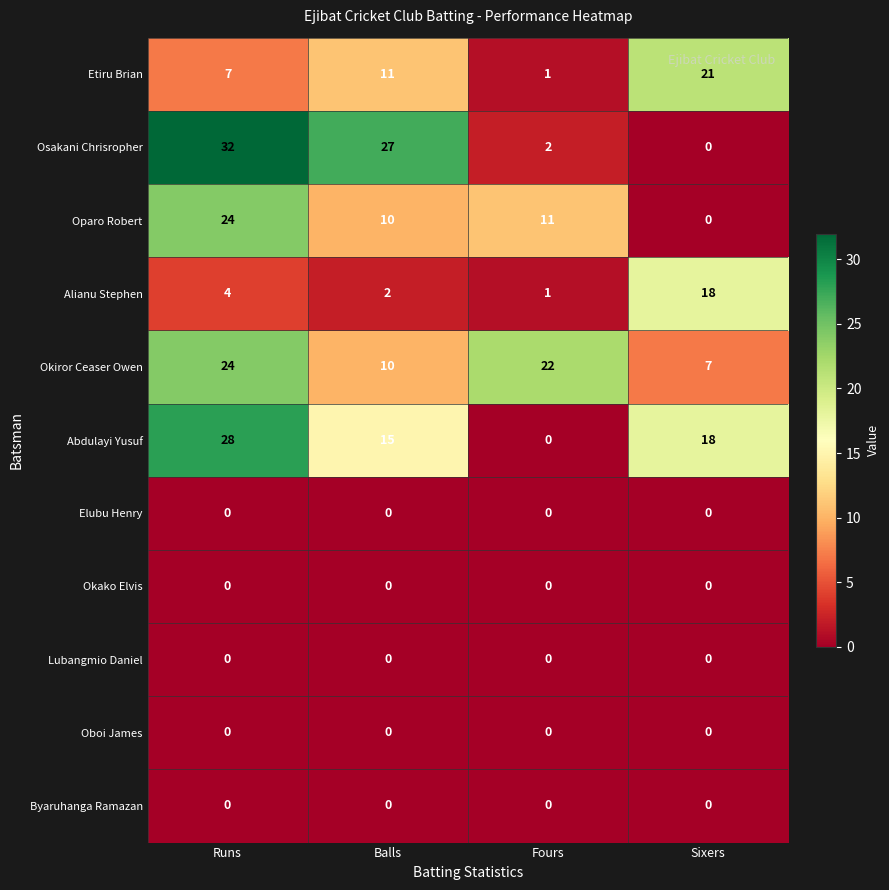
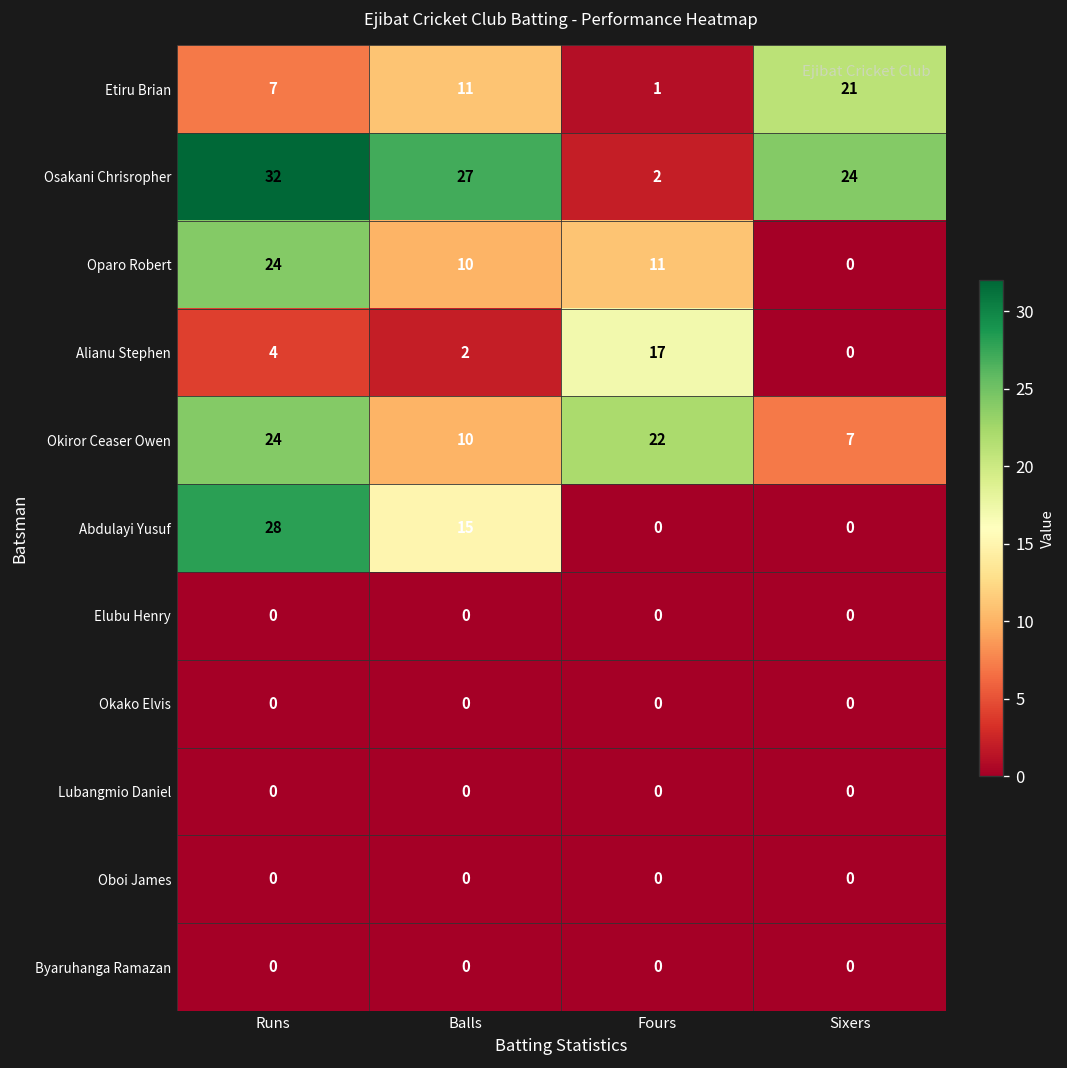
Osakani Chrisropher, Sixers: 0 -> 24
Alianu Stephen, Fours: 1 -> 17
Alianu Stephen, Sixers: 18 -> 0
Abdulayi Yusuf, Sixers: 18 -> 0
